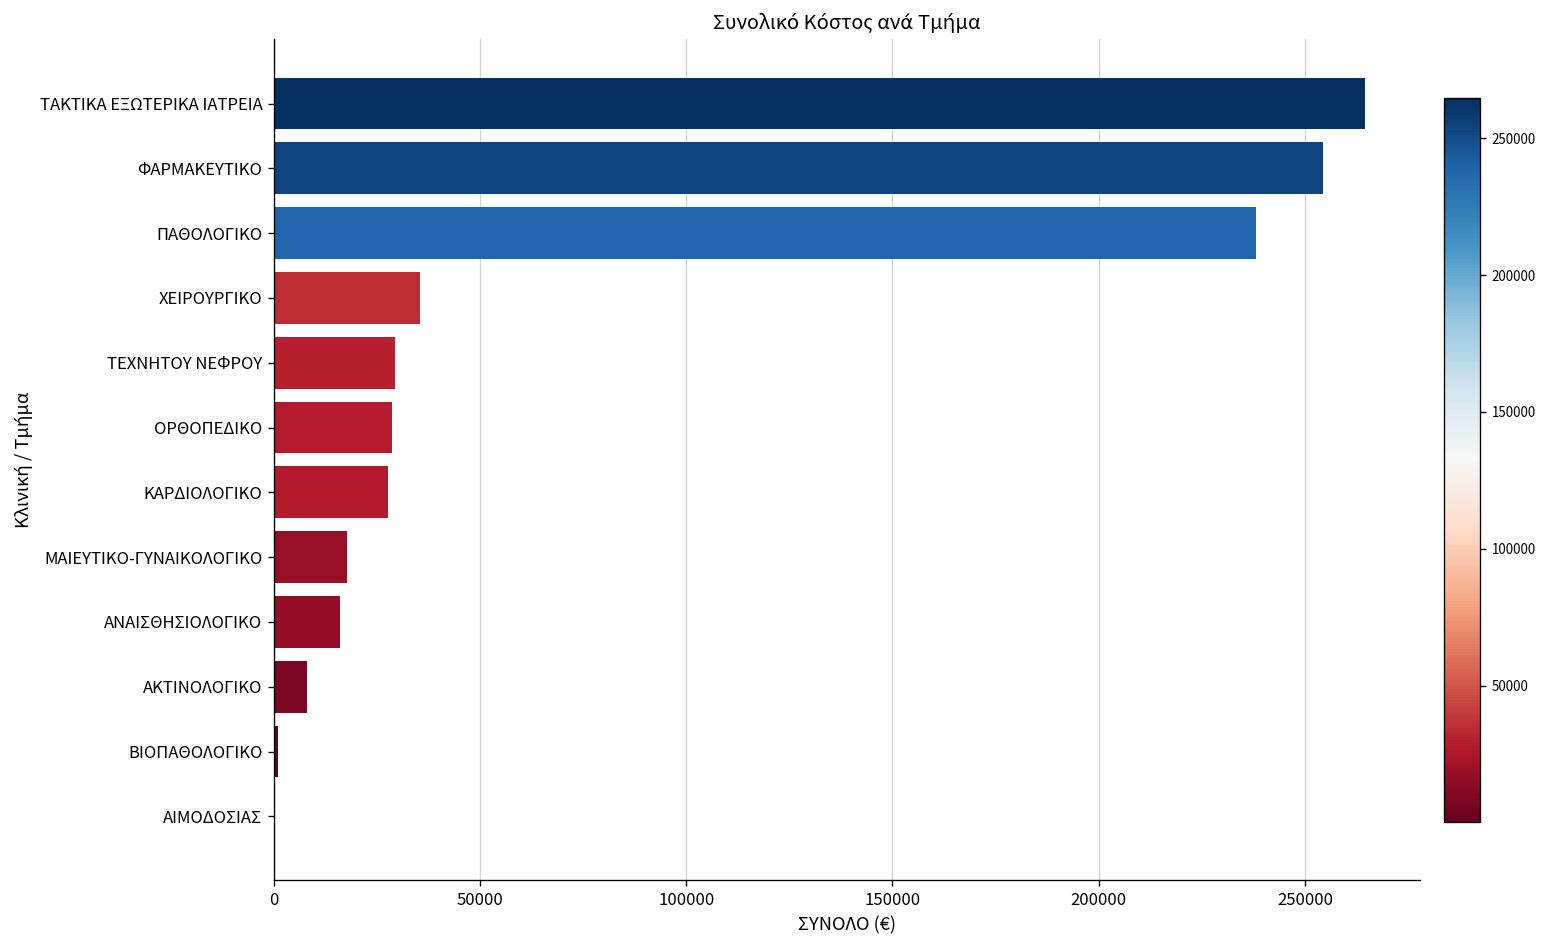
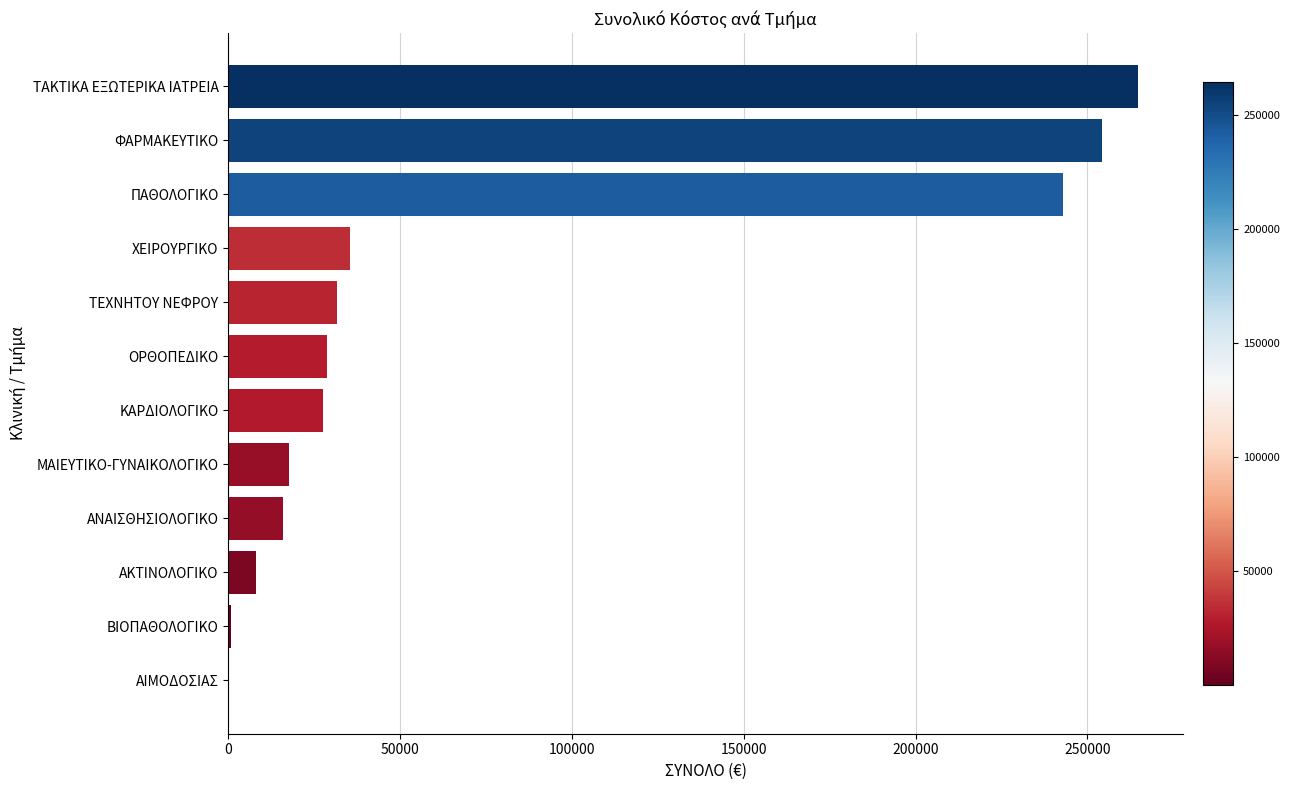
ΠΑΘΟΛΟΓΙΚΟ: 238000 -> 243000
ΤΕΧΝΗΤΟΥ ΝΕΦΡΟΥ: 29000 -> 32000
